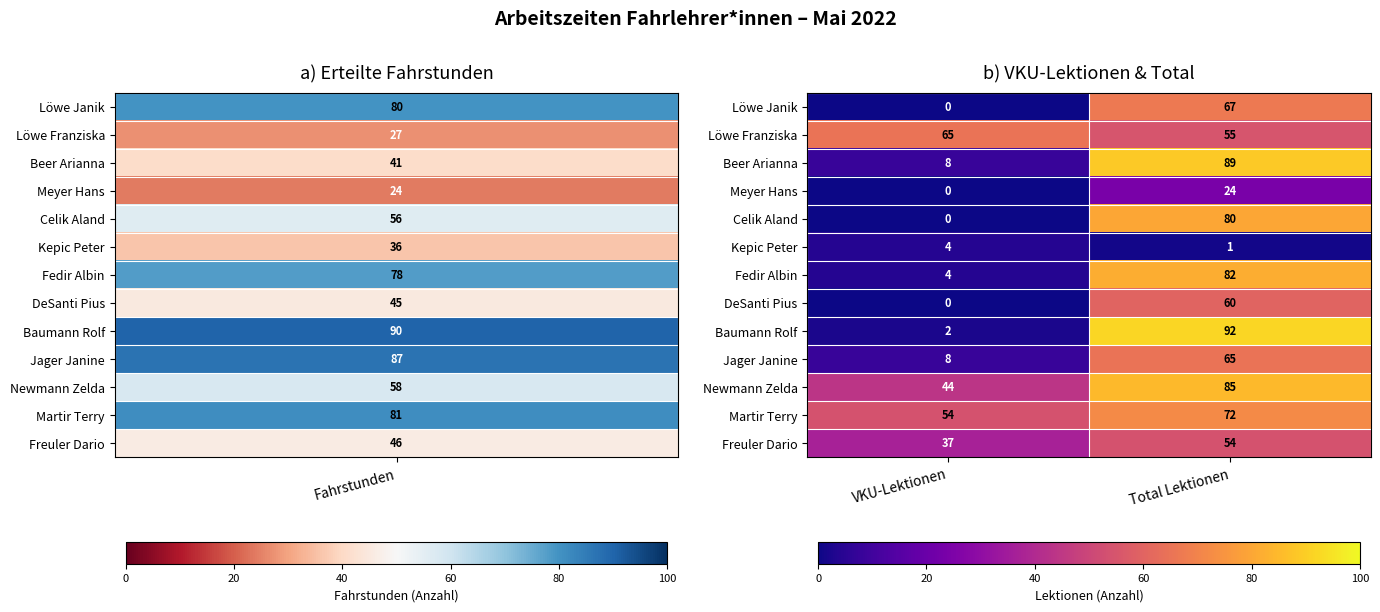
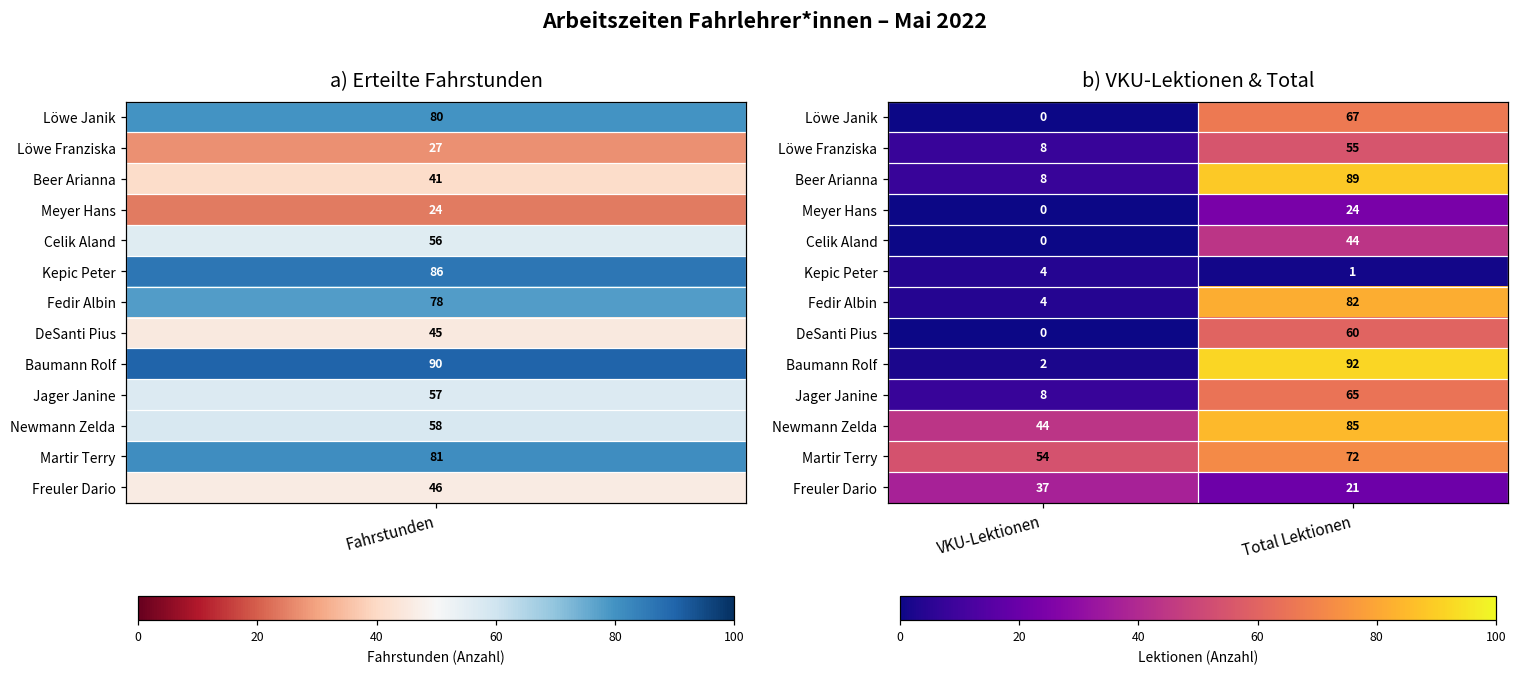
a) Erteilte Fahrstunden, Kepic Peter, Fahrstunden: 36 -> 86
a) Erteilte Fahrstunden, Jager Janine, Fahrstunden: 87 -> 57
b) VKU-Lektionen & Total, Löwe Franziska, VKU-Lektionen: 65 -> 8
b) VKU-Lektionen & Total, Celik Aland, Total Lektionen: 80 -> 44
b) VKU-Lektionen & Total, Freuler Dario, Total Lektionen: 54 -> 21
